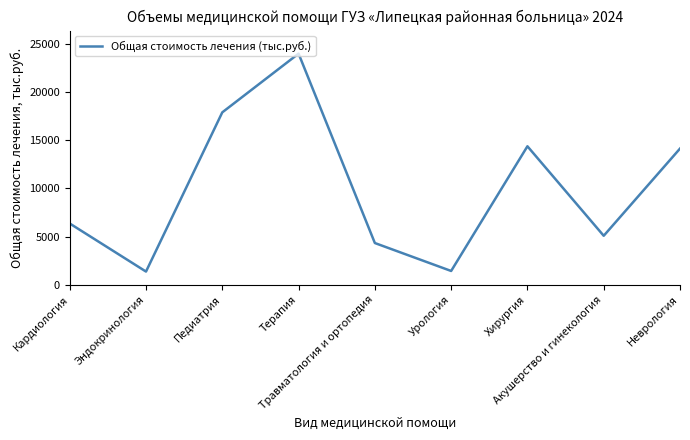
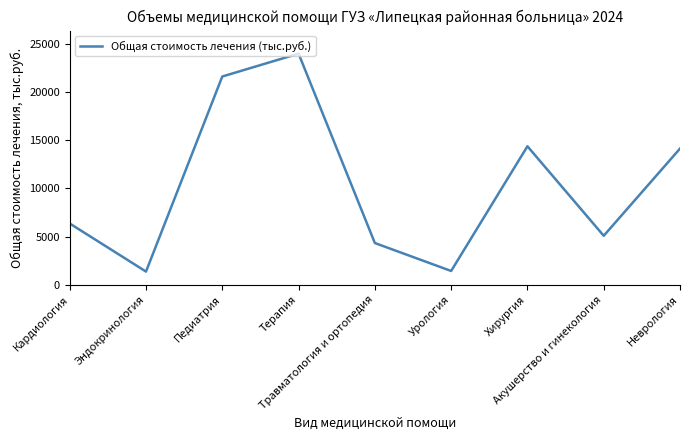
Педиатрия: 18000 -> 22000
